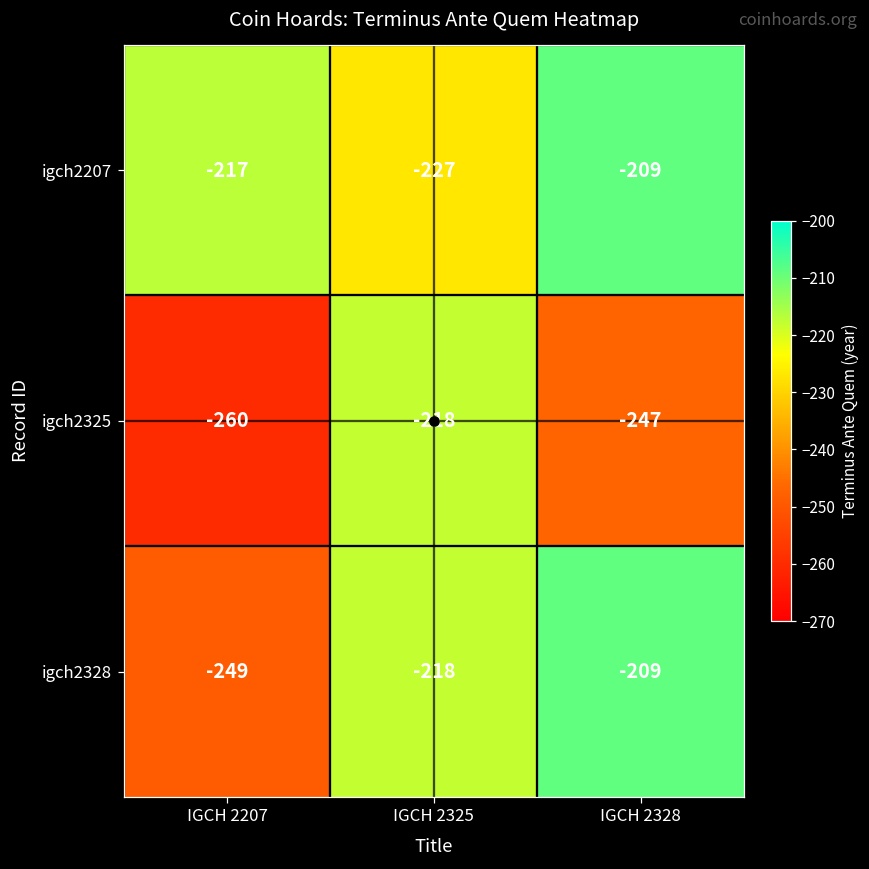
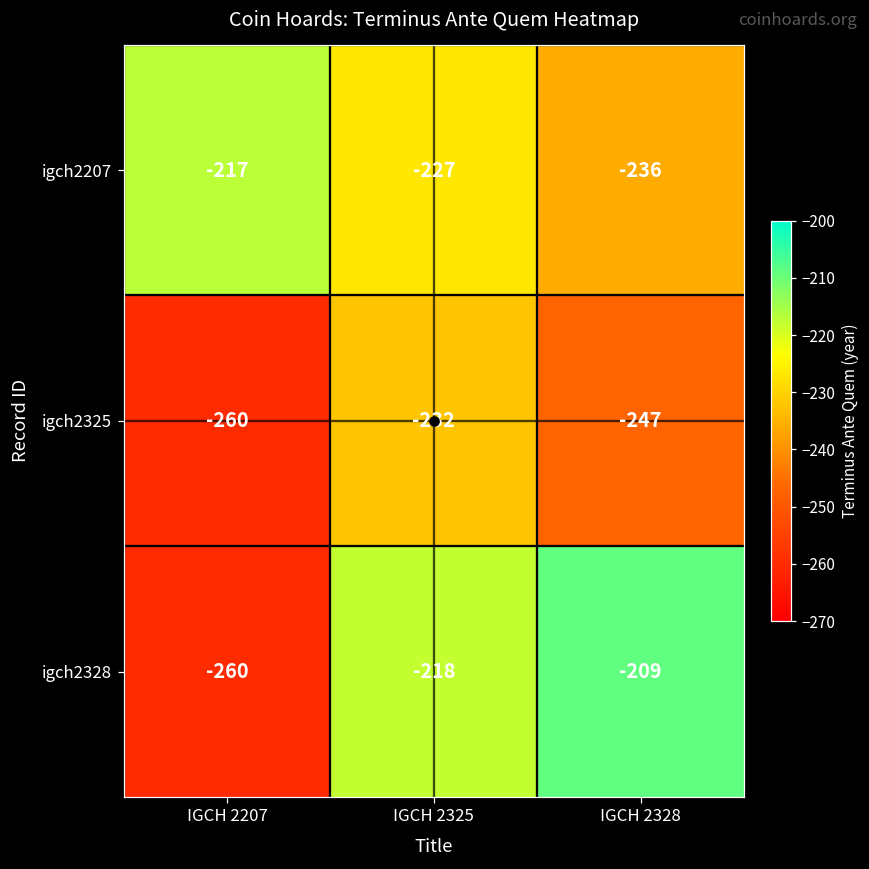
igch2207, IGCH 2328: -209 -> -236
igch2325, IGCH 2325: -218 -> -232
igch2328, IGCH 2207: -249 -> -260
